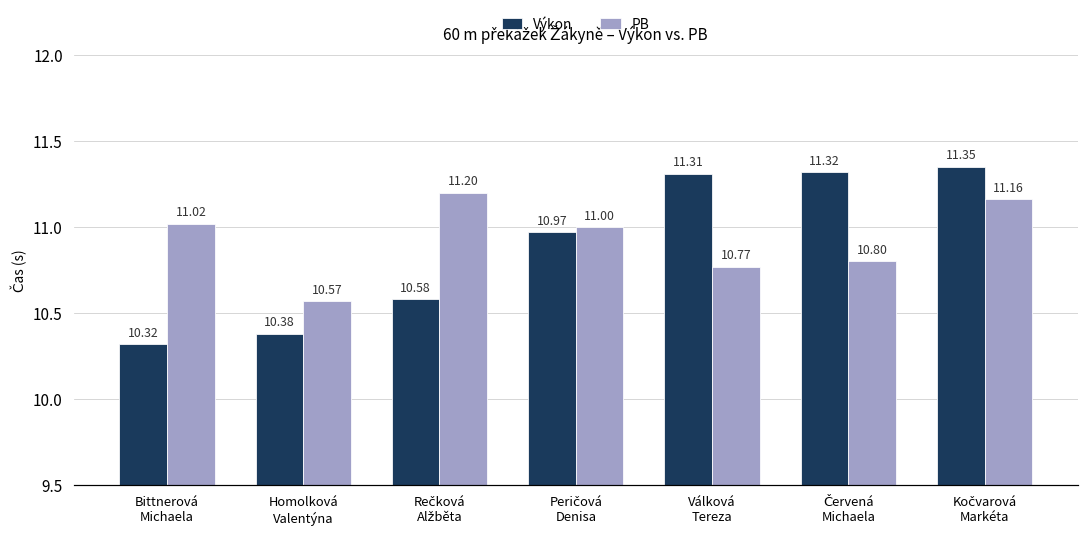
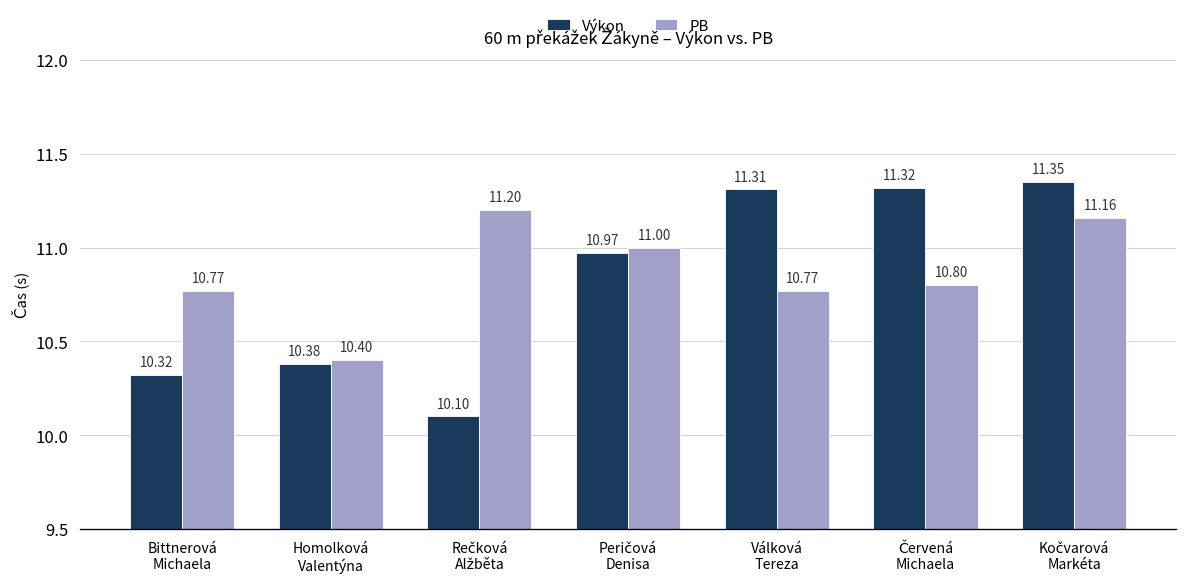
PB, Bittnerová Michaela: 11.02 -> 10.77
PB, Homolková Valentýna: 10.57 -> 10.40
Výkon, Rečková Alžběta: 10.58 -> 10.10
